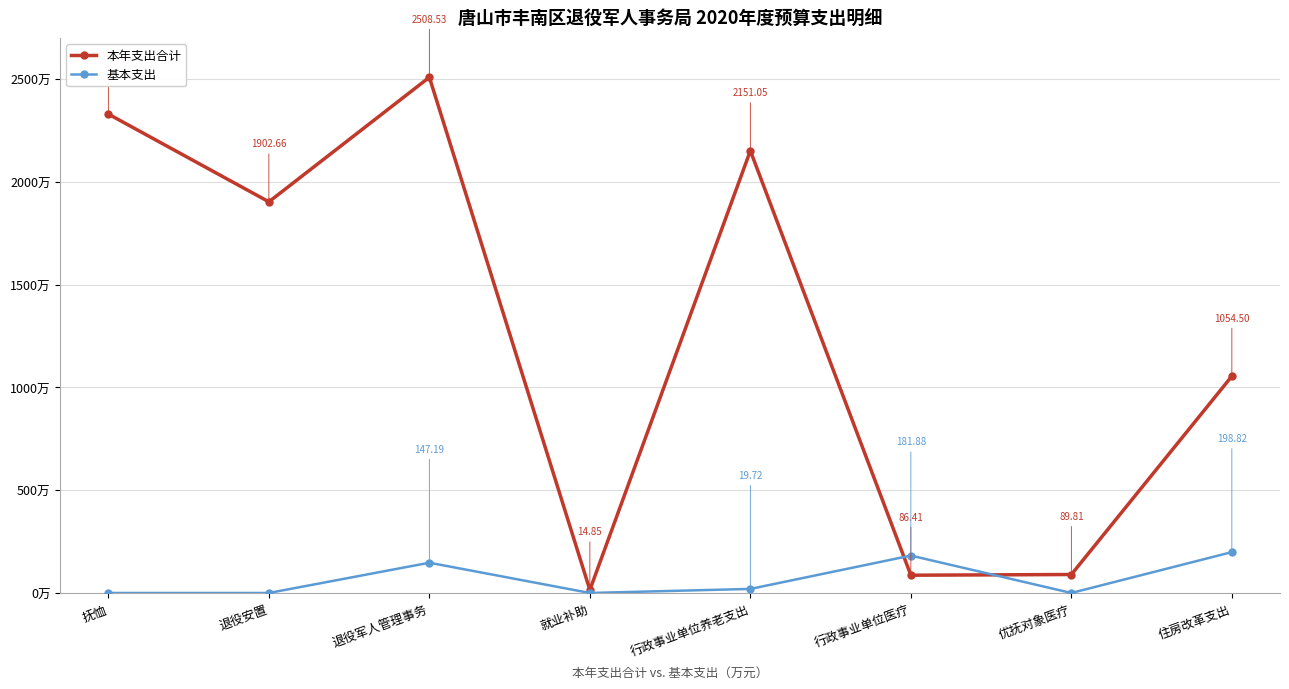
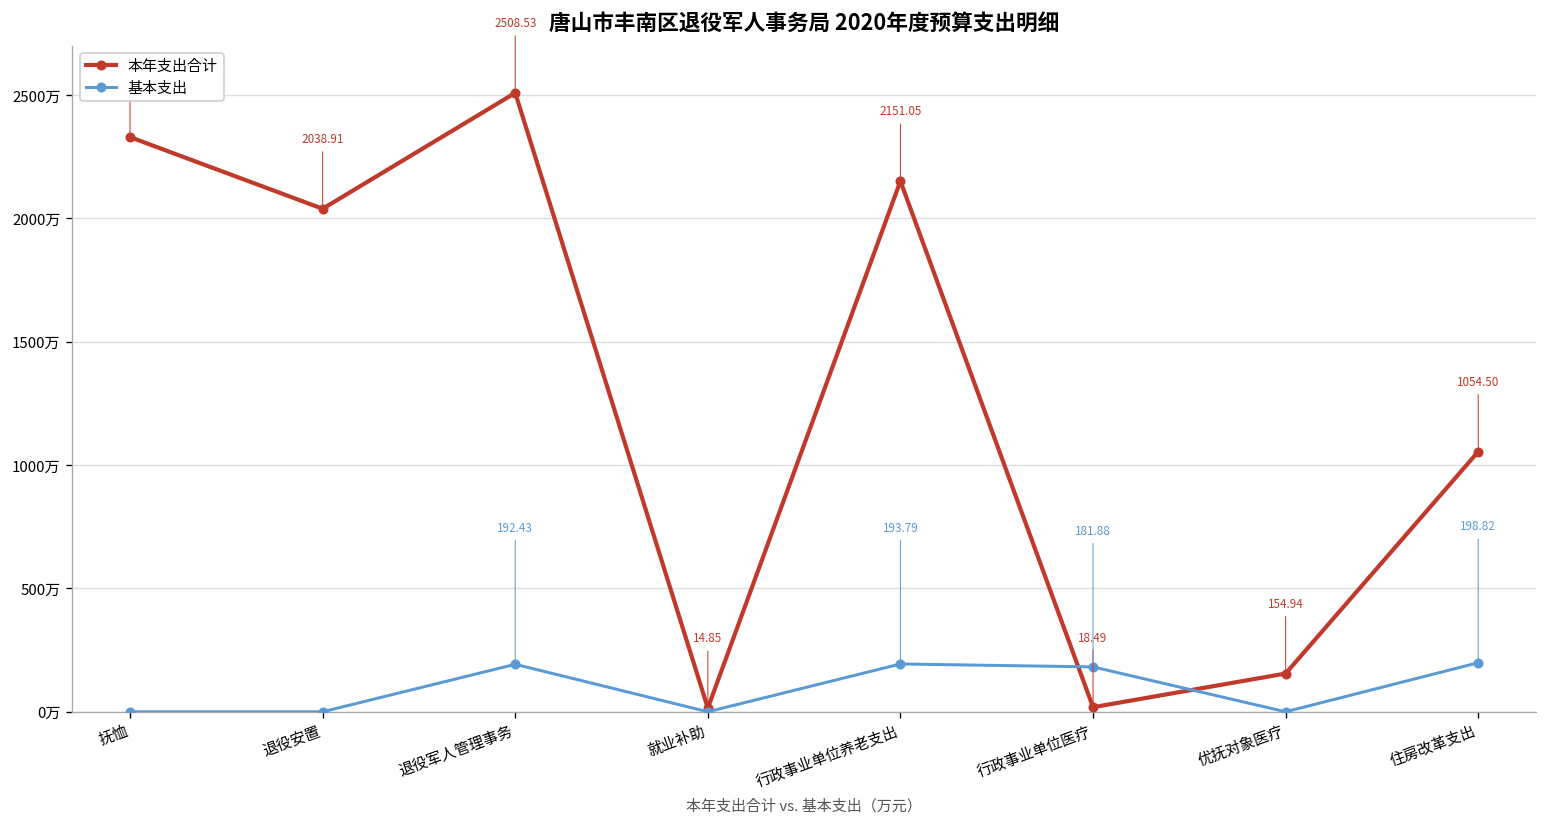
本年支出合计, 退役安置: 1902.66 -> 2038.91
基本支出, 退役军人管理事务: 147.19 -> 192.43
基本支出, 行政事业单位养老支出: 19.72 -> 193.79
本年支出合计, 行政事业单位医疗: 86.41 -> 18.49
本年支出合计, 优抚对象医疗: 89.81 -> 154.94
